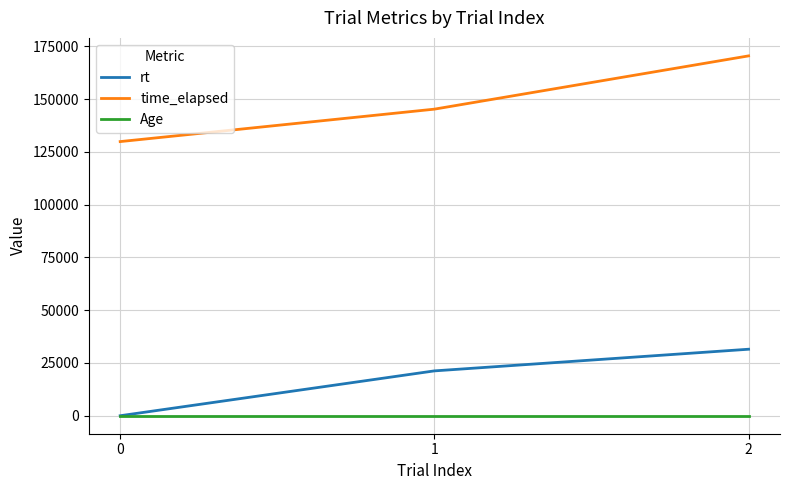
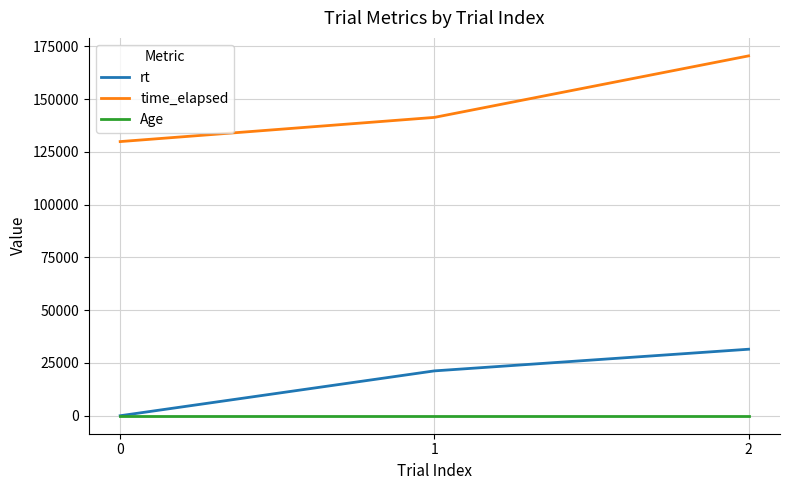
time_elapsed, 1: 145000 -> 141000
